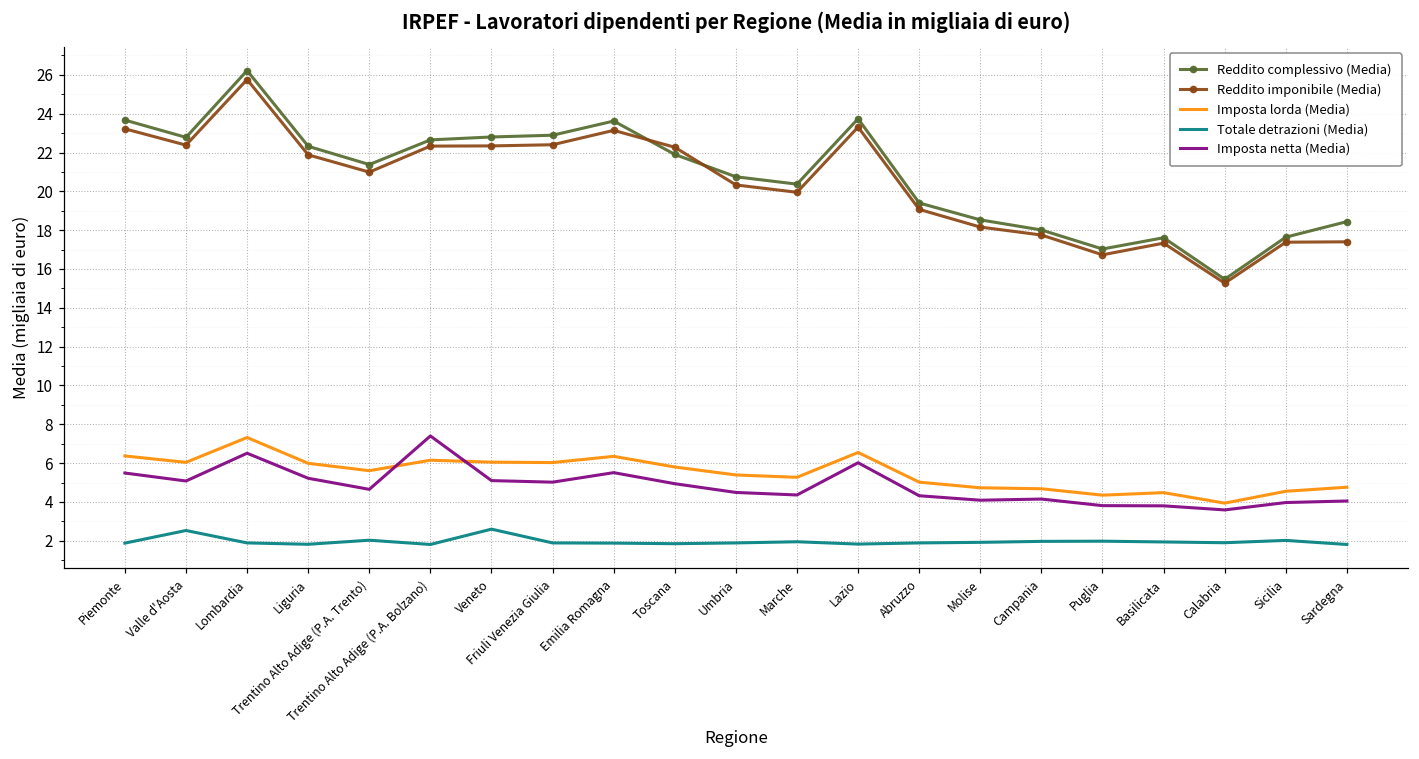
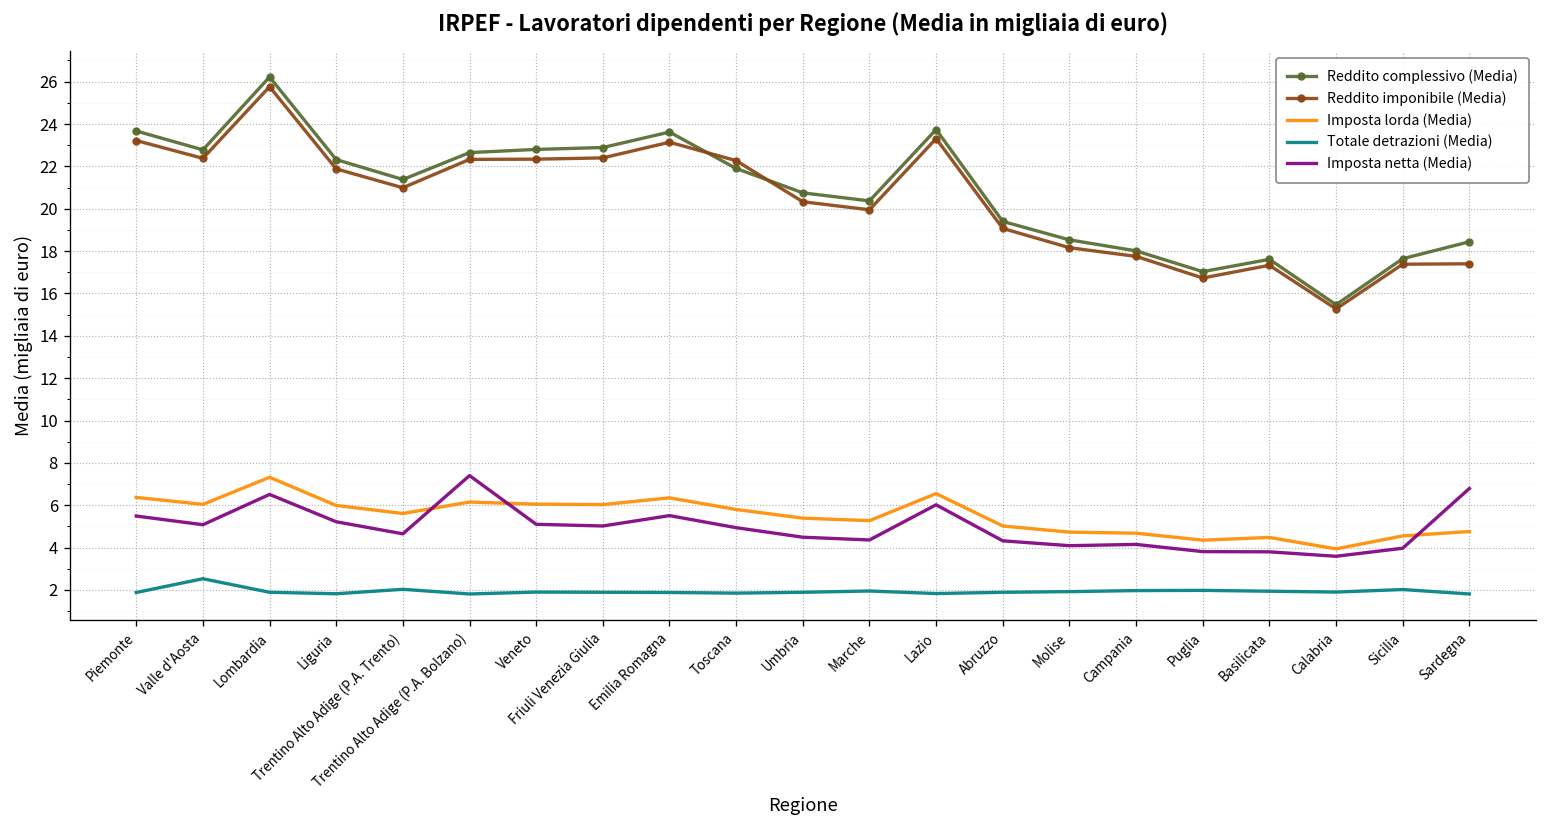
Totale detrazioni (Media), Veneto: 2.6 -> 1.9
Imposta netta (Media), Sardegna: 4.1 -> 6.8
